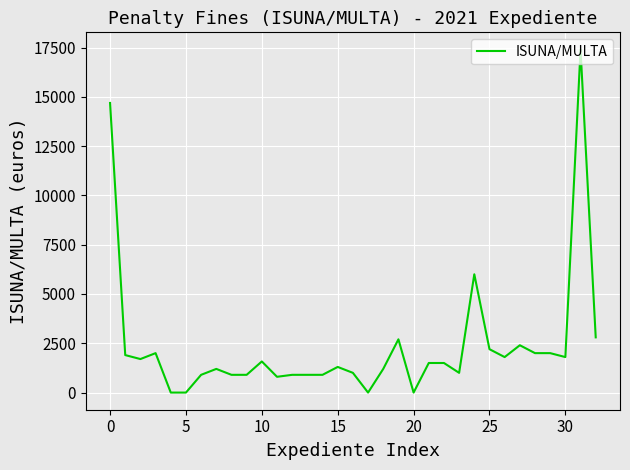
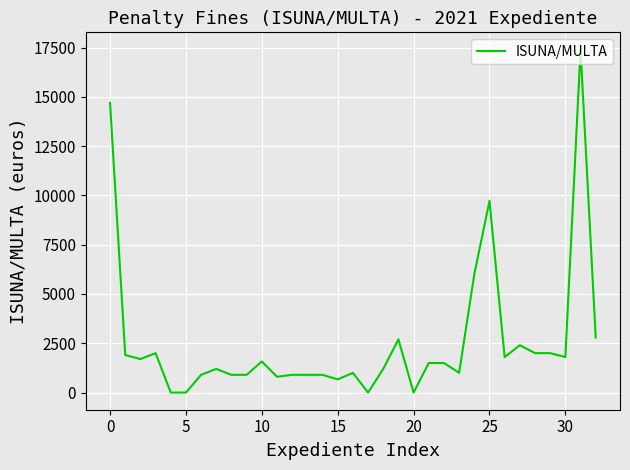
15: 1300 -> 700
25: 2200 -> 9700
